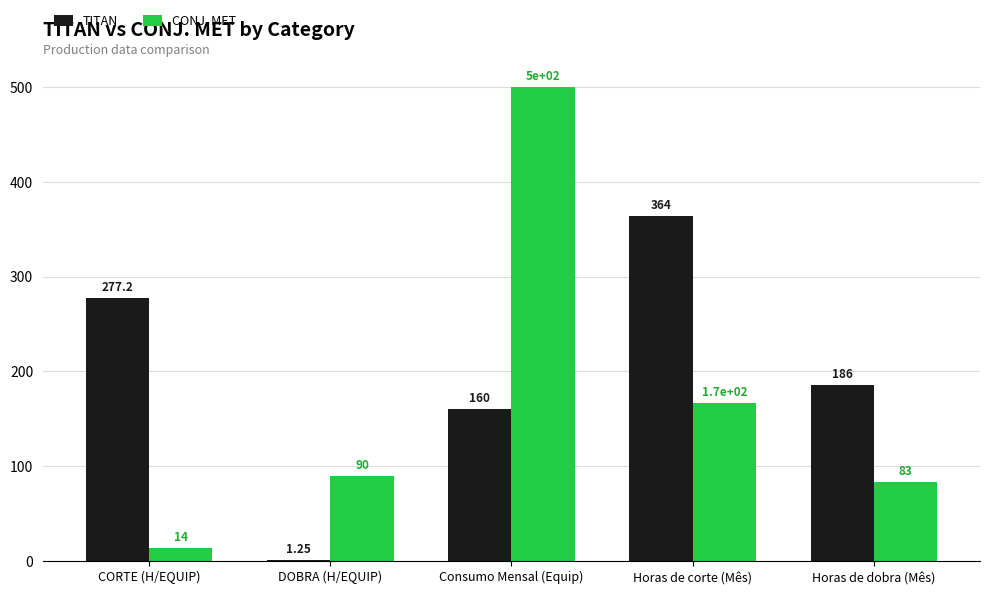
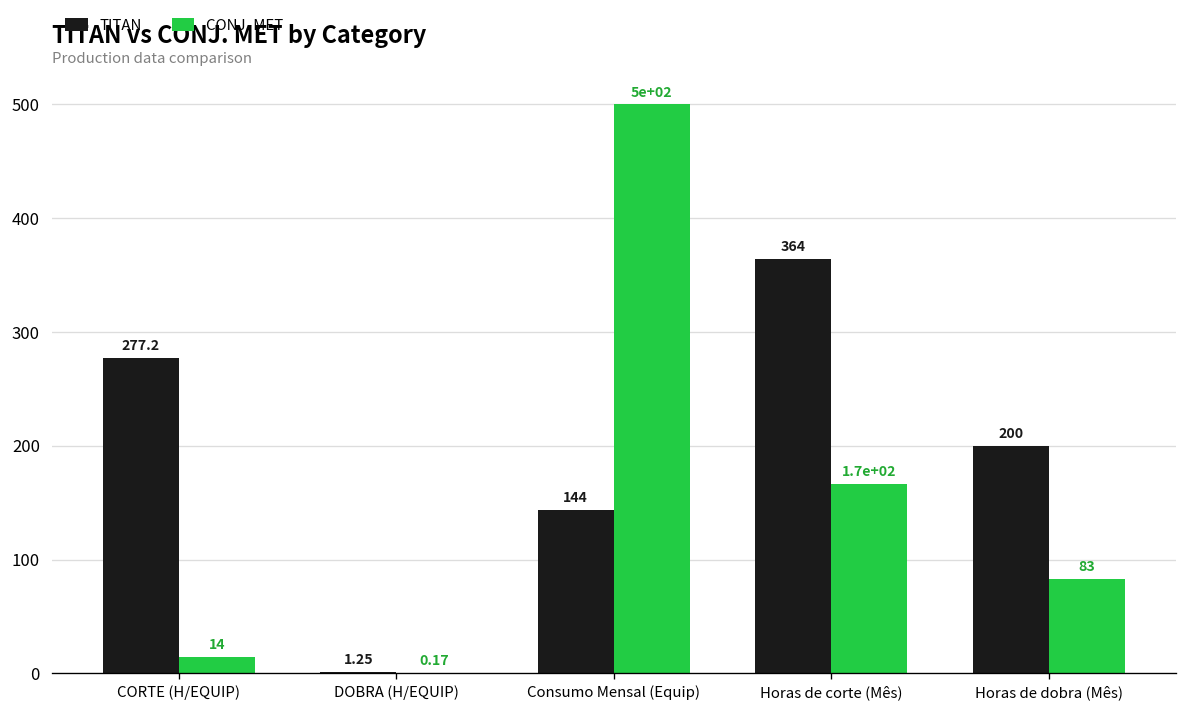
CONJ. MET, DOBRA (H/EQUIP): 90 -> 0.17
TITAN, Consumo Mensal (Equip): 160 -> 144
TITAN, Horas de dobra (Mês): 186 -> 200
